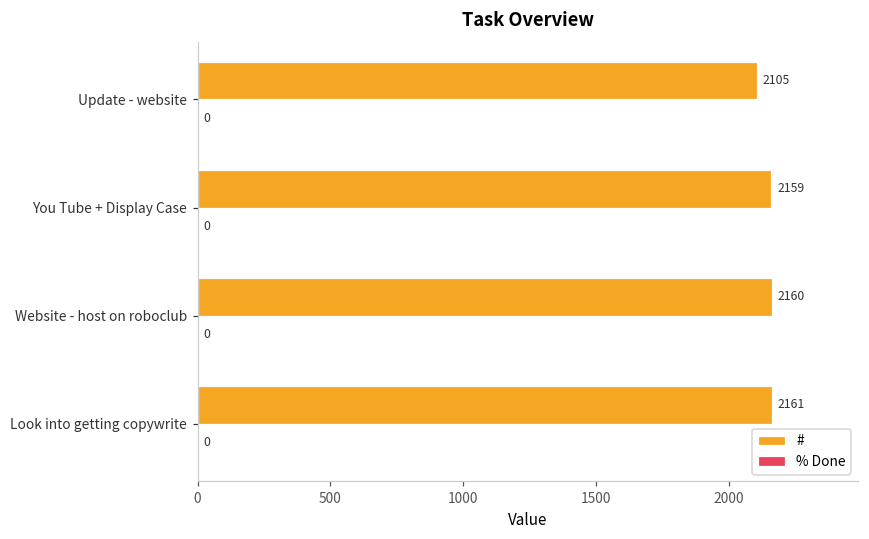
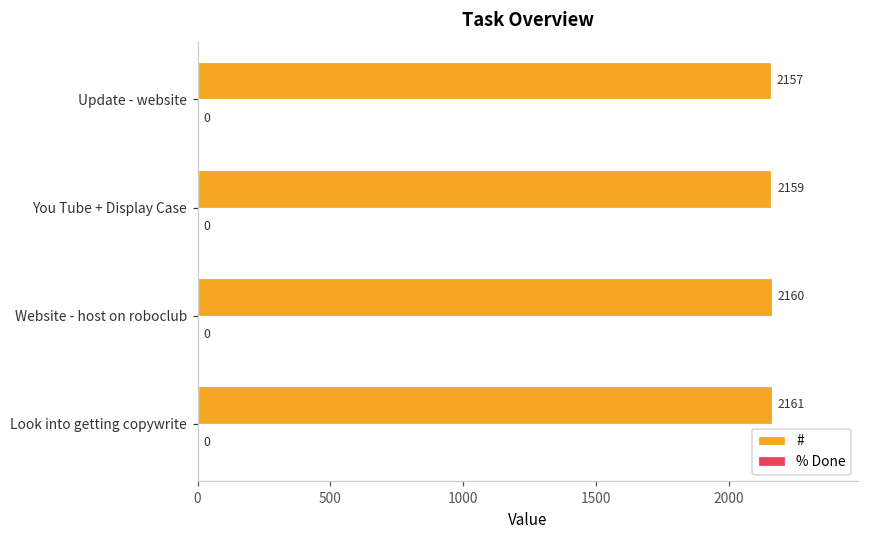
#, Update - website: 2105 -> 2157
